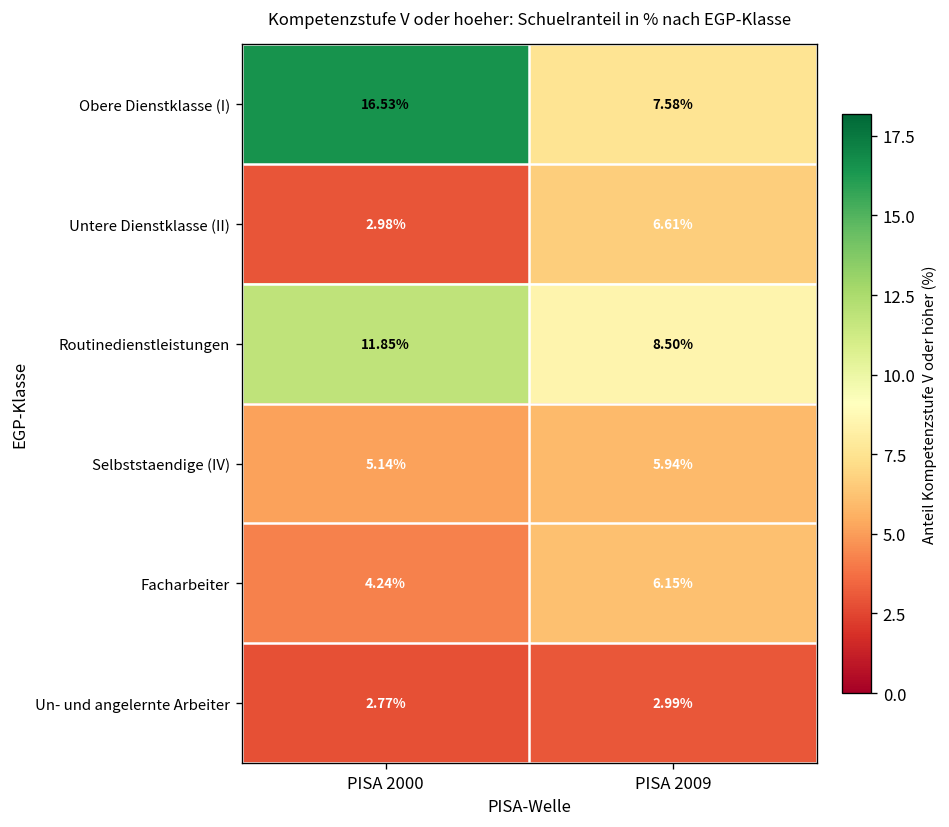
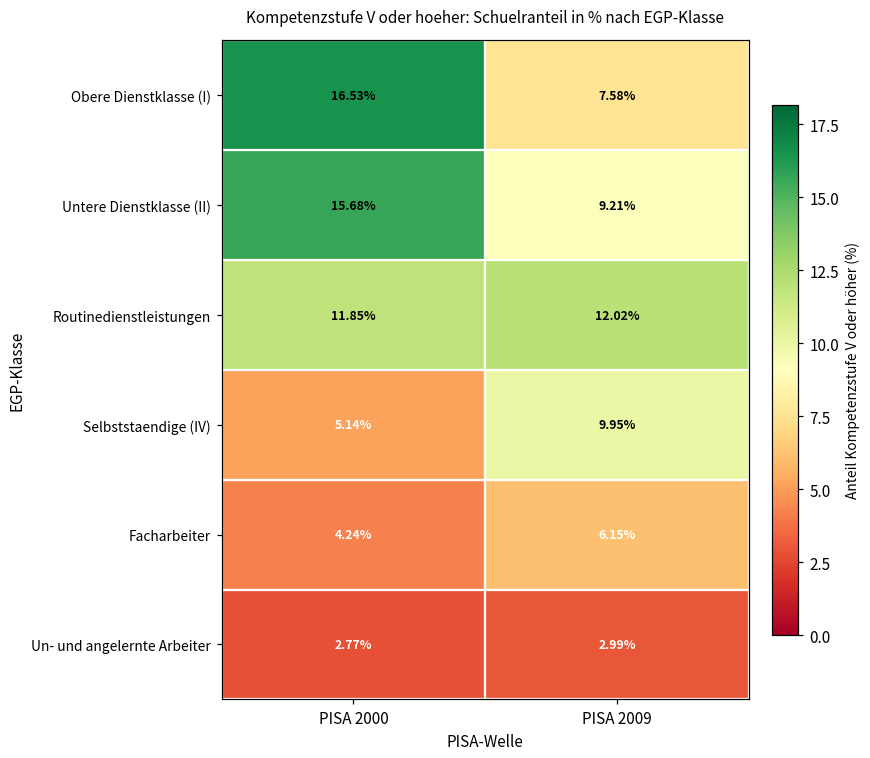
Untere Dienstklasse (II), PISA 2000: 2.98% -> 15.68%
Untere Dienstklasse (II), PISA 2009: 6.61% -> 9.21%
Routinedienstleistungen, PISA 2009: 8.50% -> 12.02%
Selbststaendige (IV), PISA 2009: 5.94% -> 9.95%
